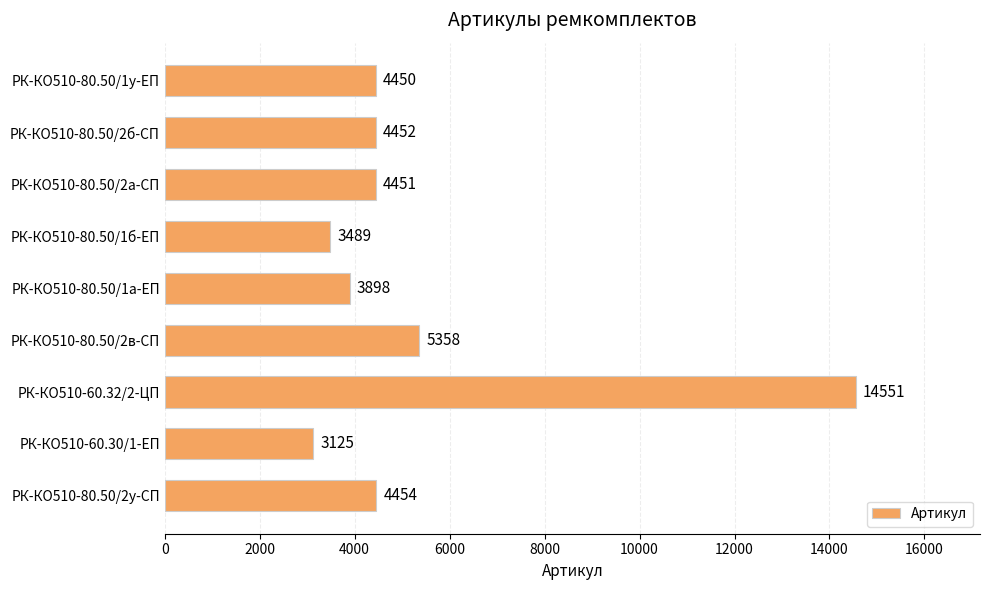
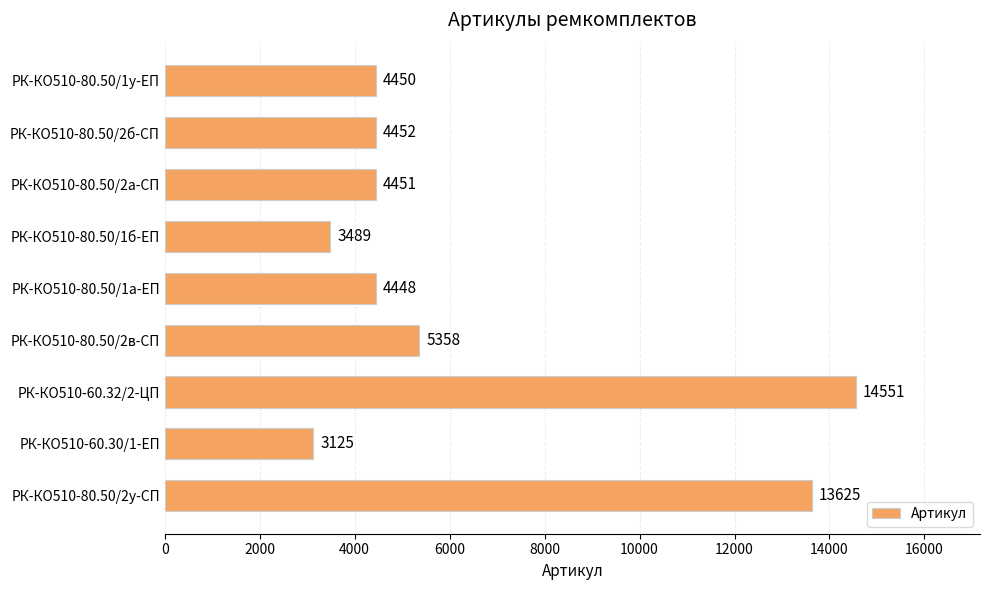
РК-КО510-80.50/1а-ЕП: 3898 -> 4448
РК-КО510-80.50/2у-СП: 4454 -> 13625
